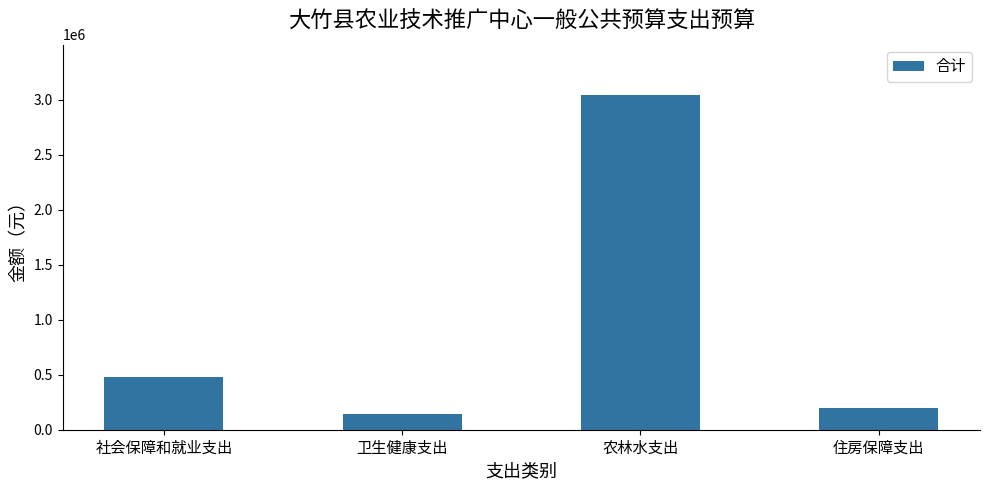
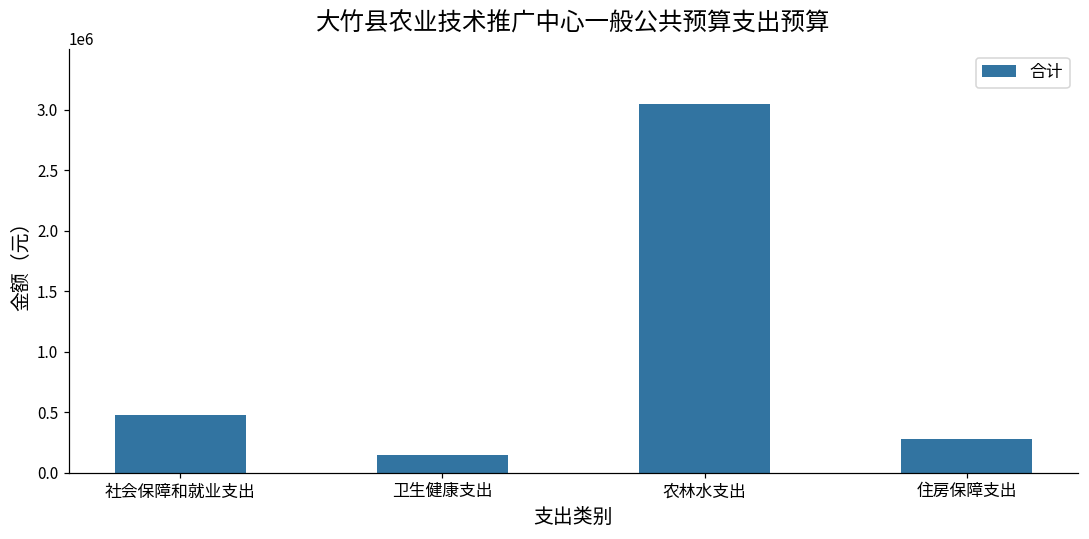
住房保障支出: 190000 -> 280000
